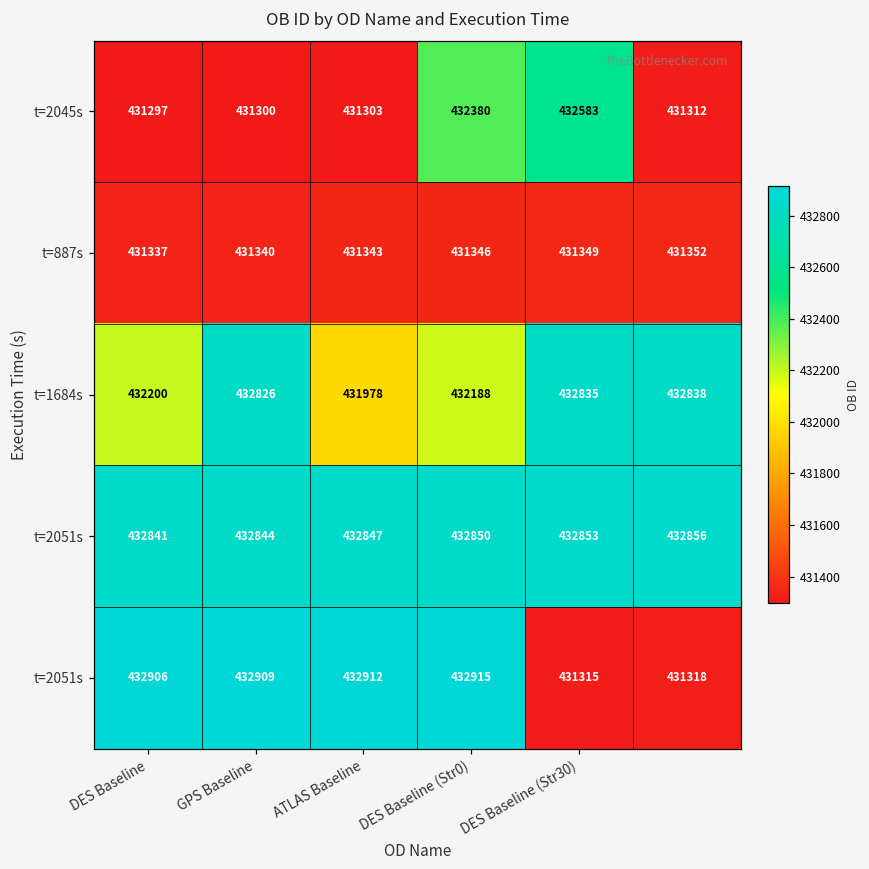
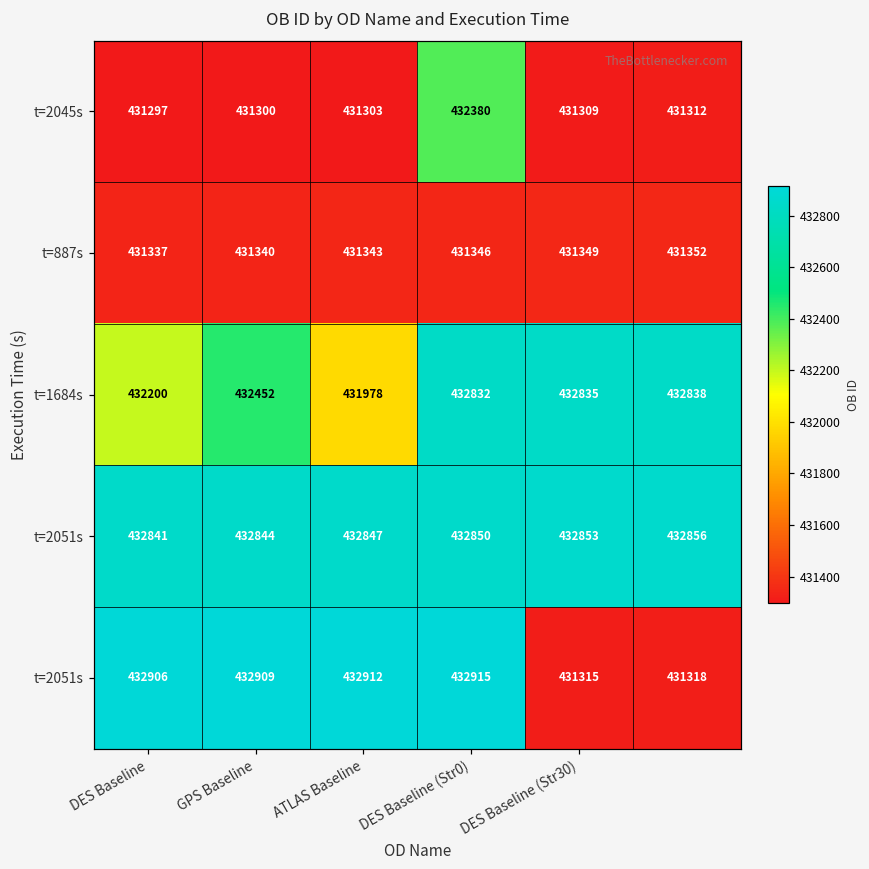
t=2045s, DES Baseline (Str30): 432583 -> 431309
t=1684s, GPS Baseline: 432826 -> 432452
t=1684s, DES Baseline (Str0): 432188 -> 432832
